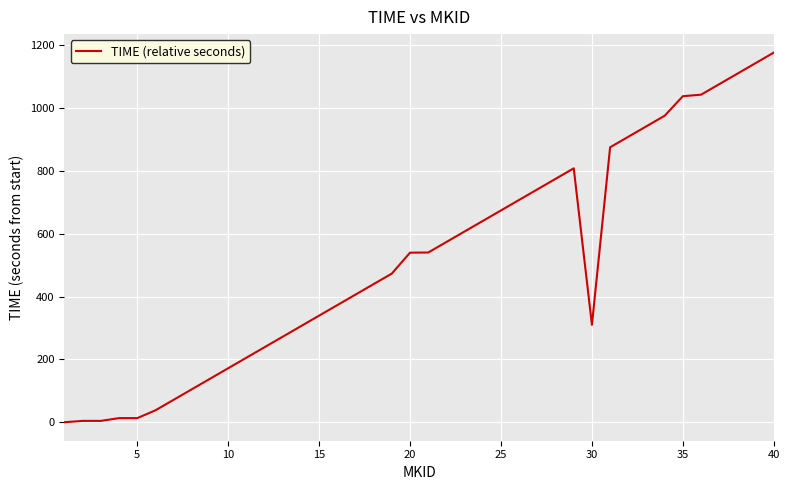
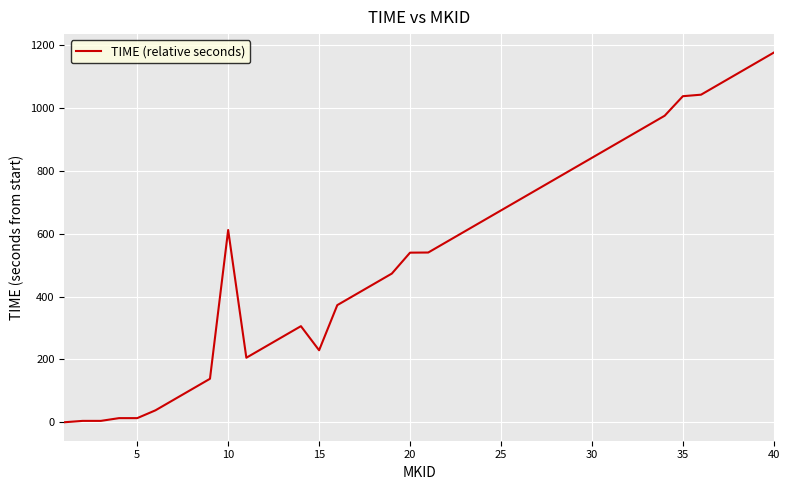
10: 170 -> 610
15: 340 -> 230
30: 310 -> 840
